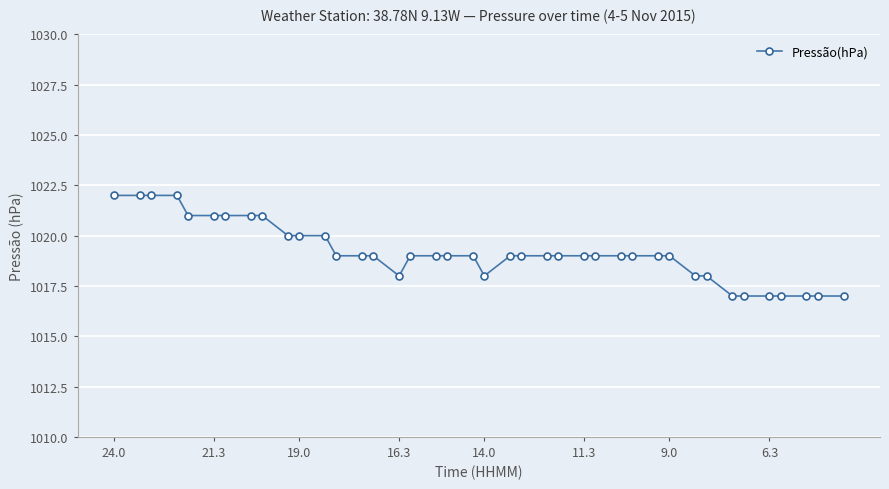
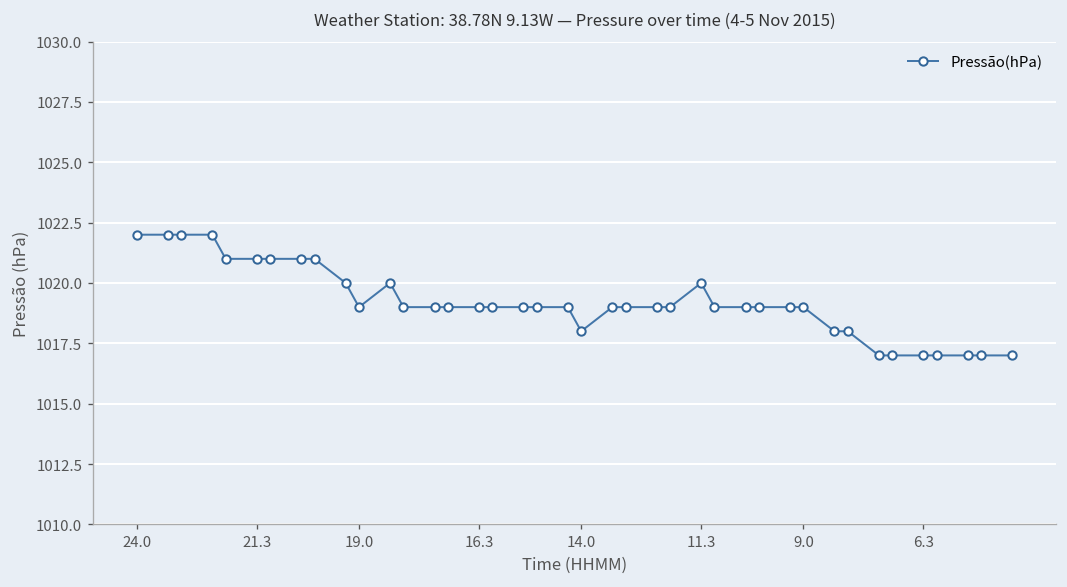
19.0: 1020 -> 1019
16.3: 1018 -> 1019
11.3: 1019 -> 1020
